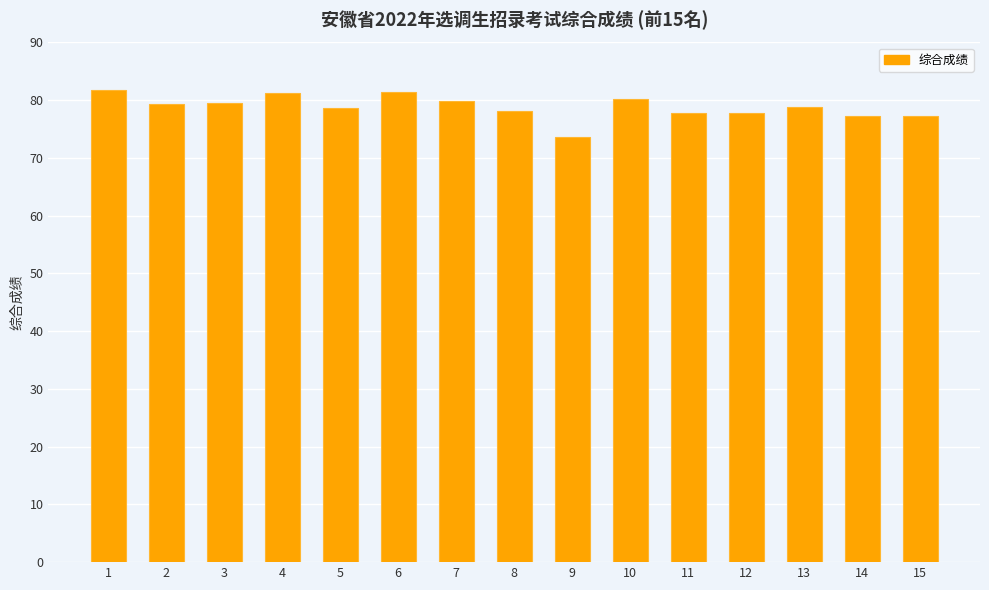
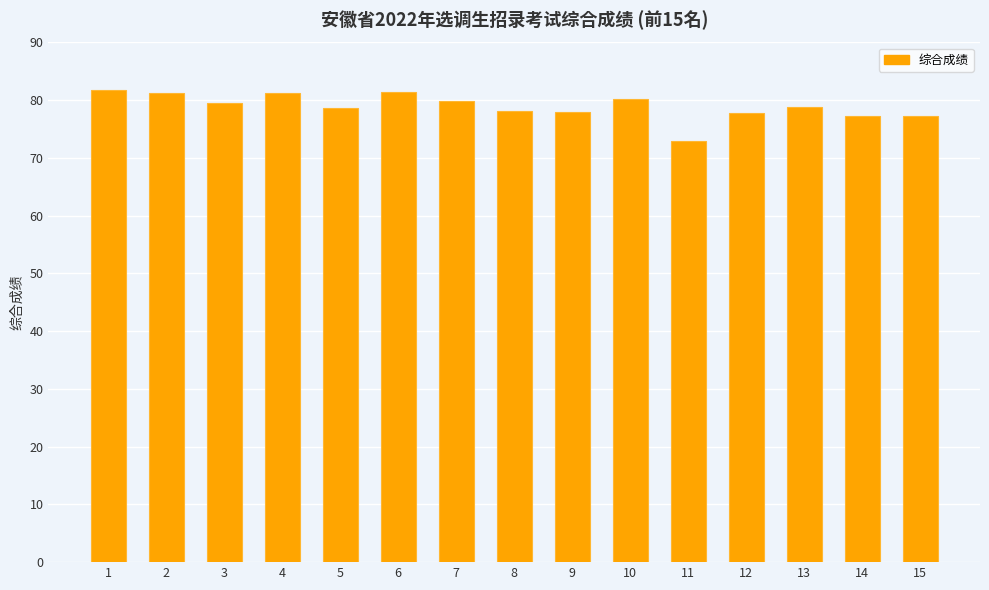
2: 79 -> 81
9: 74 -> 78
11: 78 -> 73
